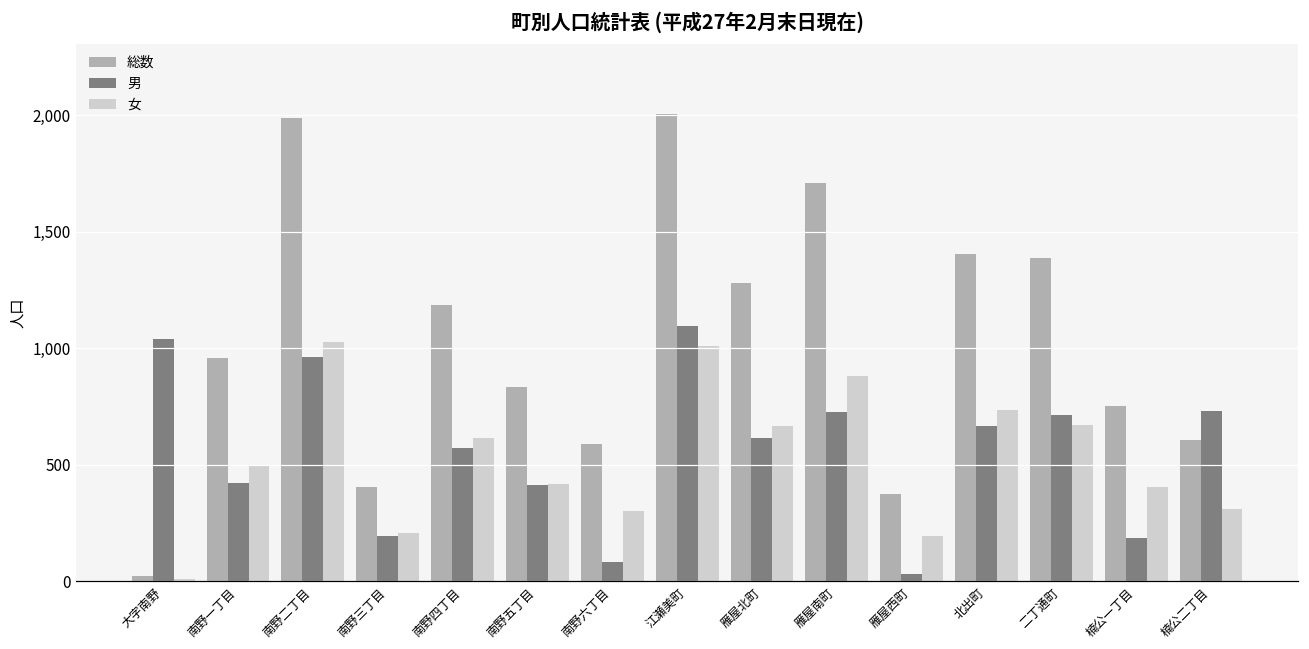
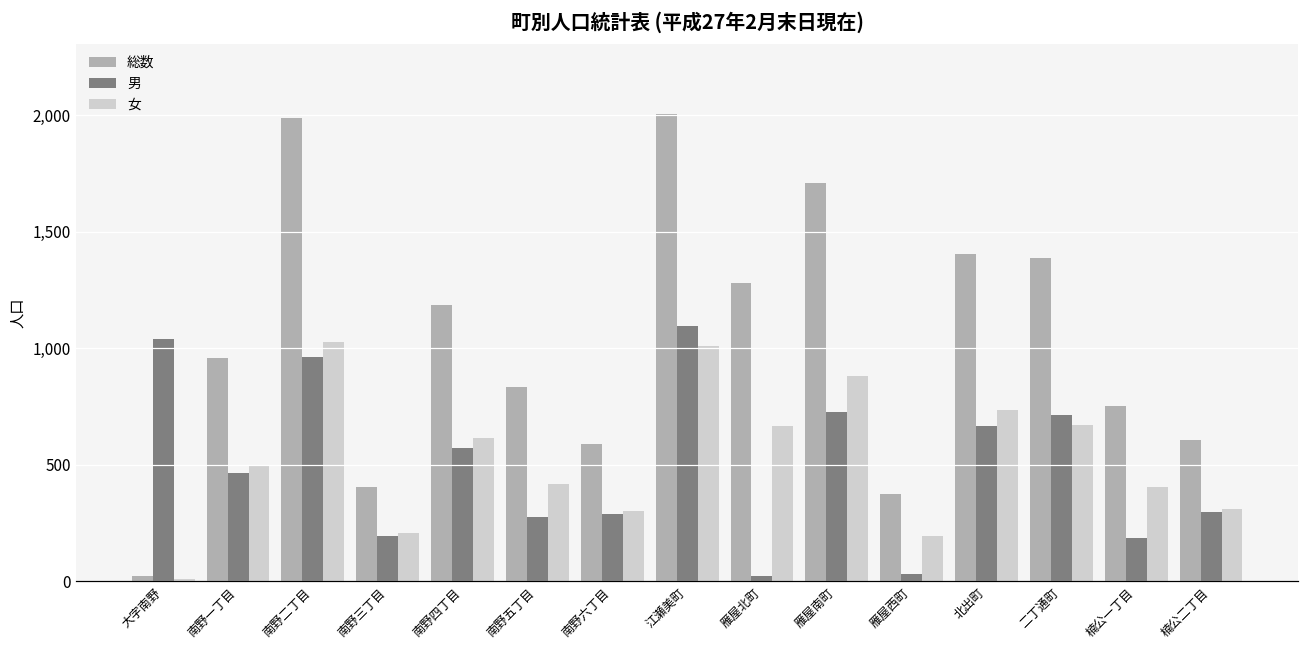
男, 南野一丁目: 420 -> 470
男, 南野五丁目: 410 -> 280
男, 南野六丁目: 80 -> 290
男, 雁屋北町: 620 -> 20
男, 楠公二丁目: 730 -> 300
